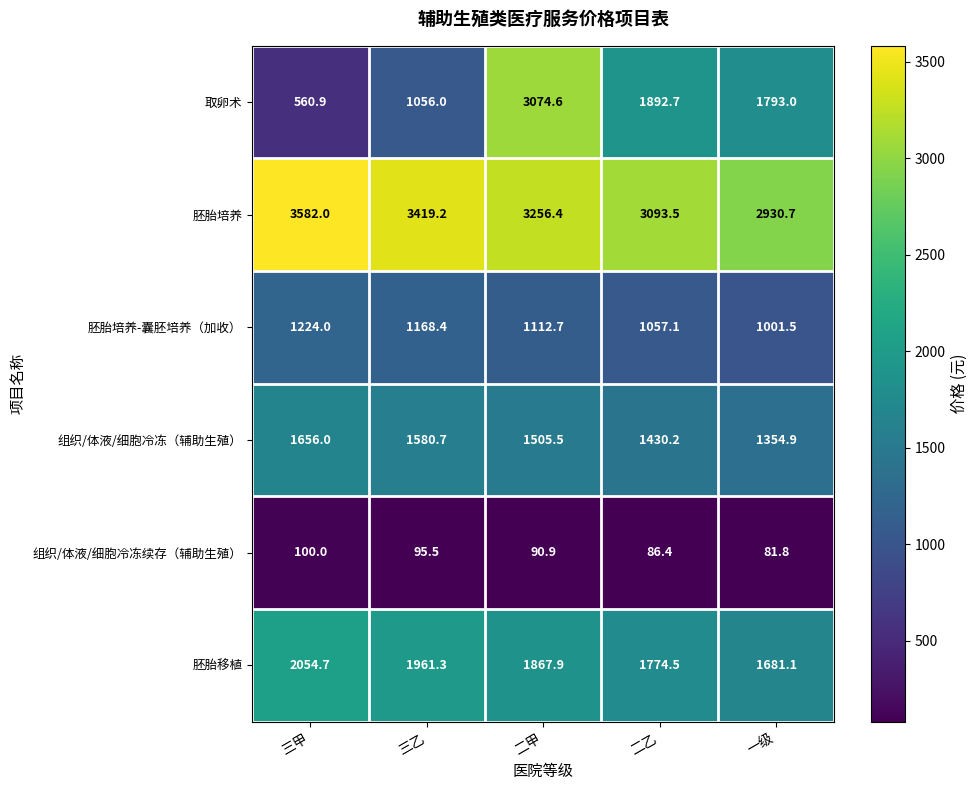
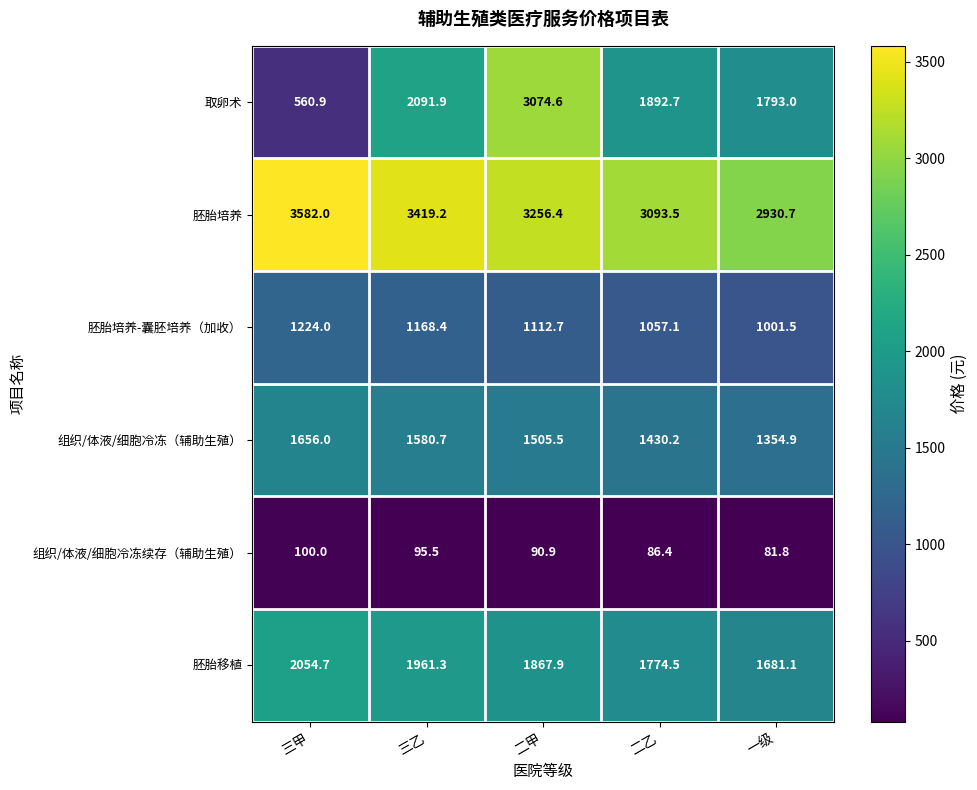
取卵术, 三乙: 1056.0 -> 2091.9
